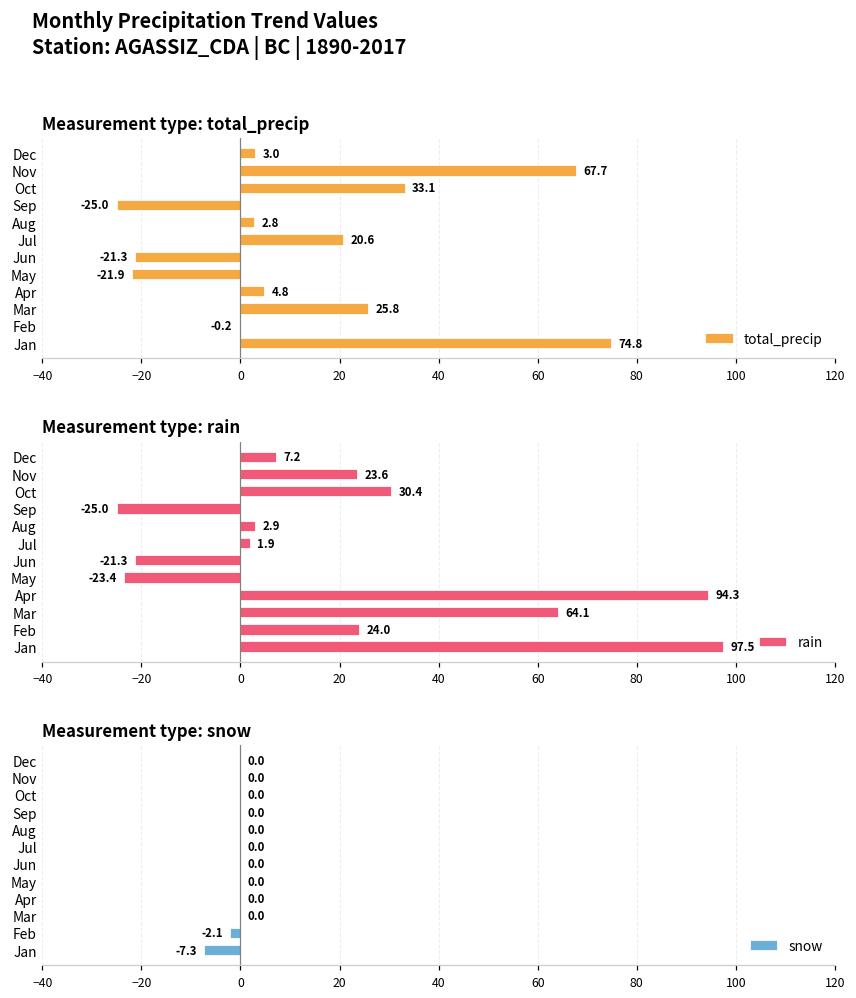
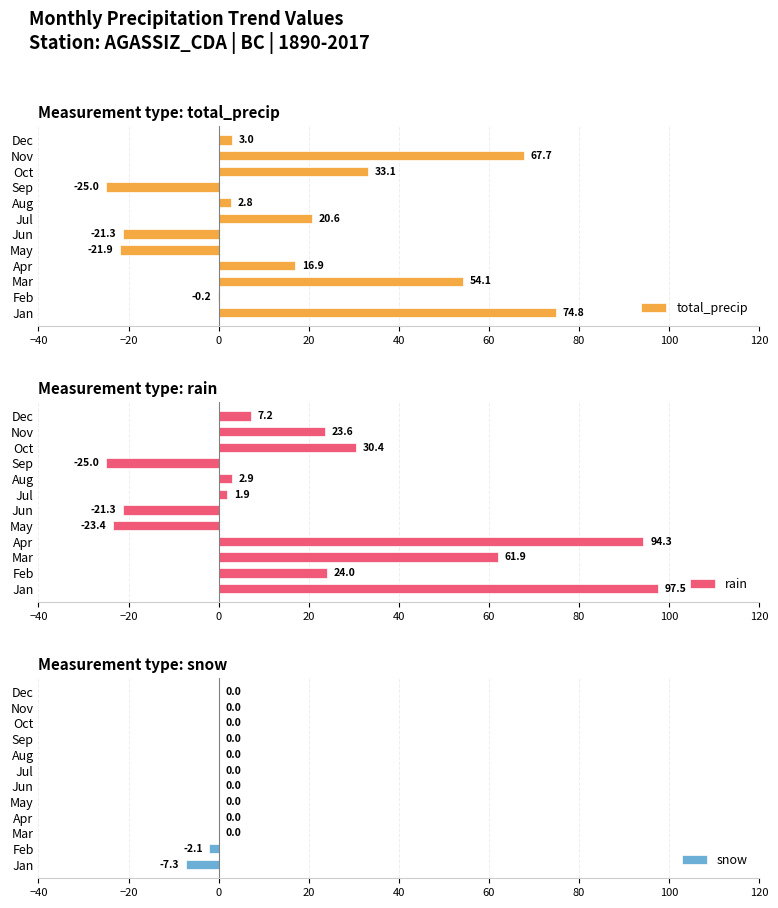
Measurement type: total_precip, Apr: 4.8 -> 16.9
Measurement type: total_precip, Mar: 25.8 -> 54.1
Measurement type: rain, Mar: 64.1 -> 61.9
